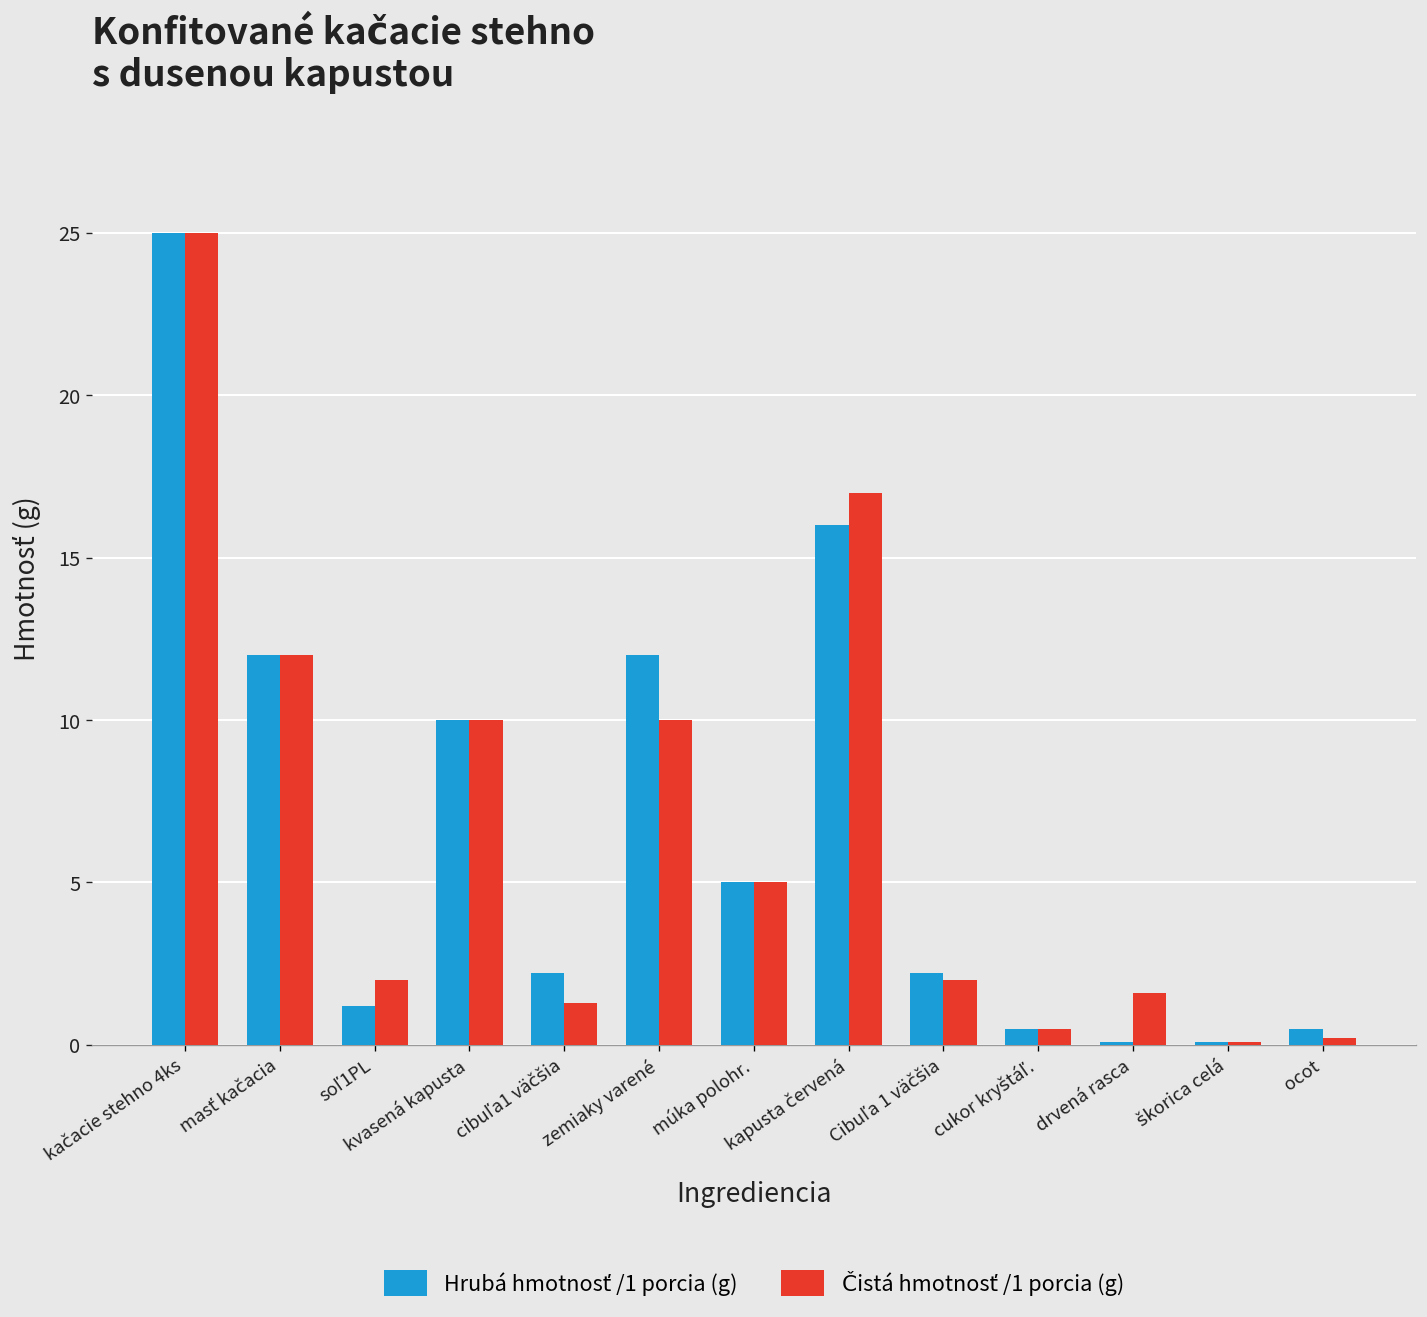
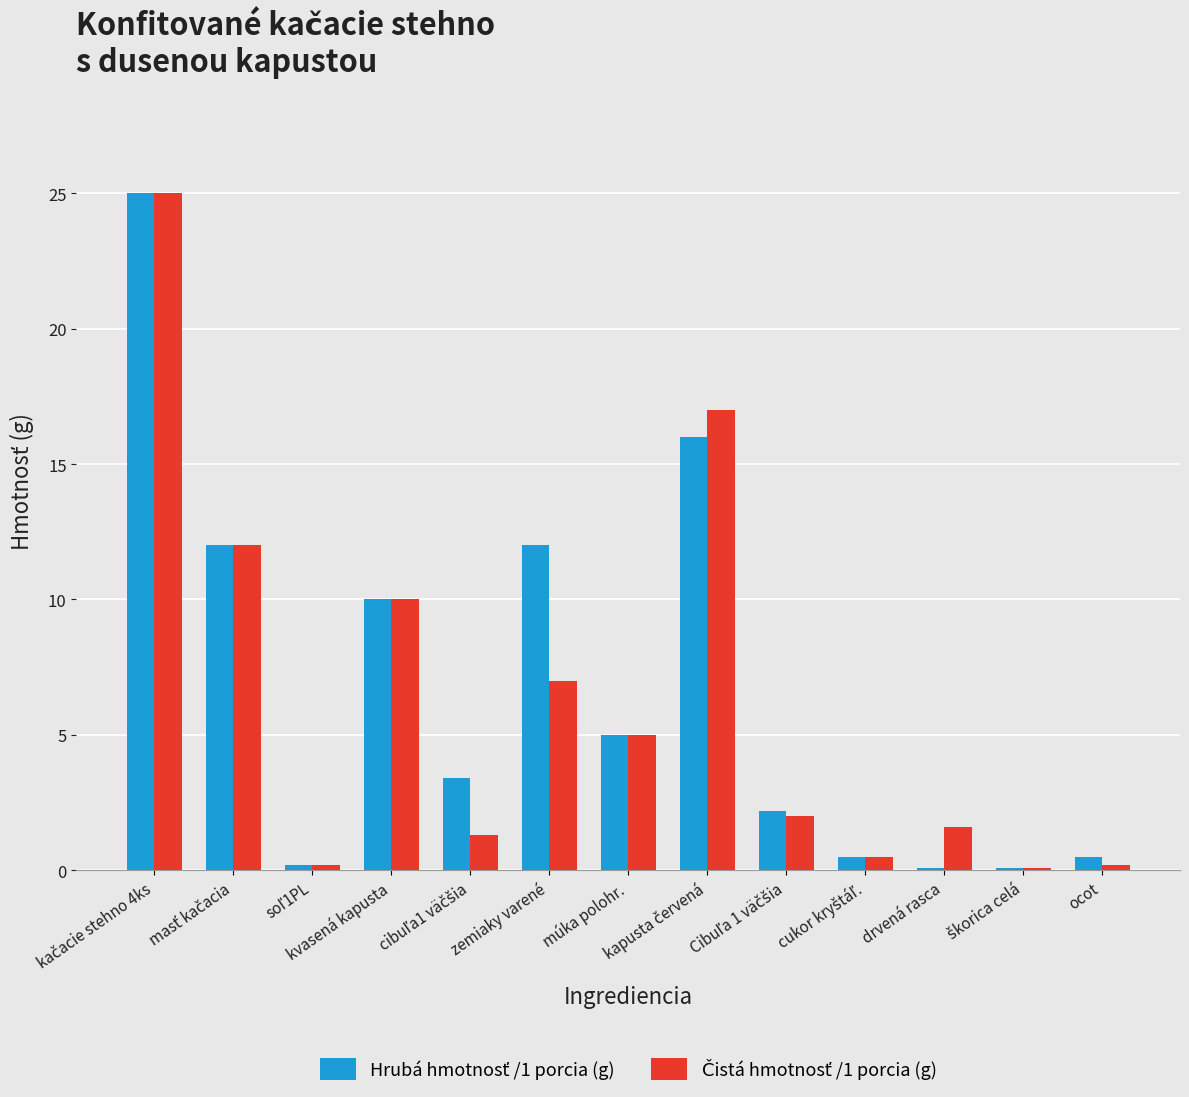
Hrubá hmotnosť /1 porcia (g), soľ1PL: 1.2 -> 0.2
Čistá hmotnosť /1 porcia (g), soľ1PL: 2.0 -> 0.2
Hrubá hmotnosť /1 porcia (g), cibuľa1 väčšia: 2.2 -> 3.4
Čistá hmotnosť /1 porcia (g), zemiaky varené: 10 -> 7
